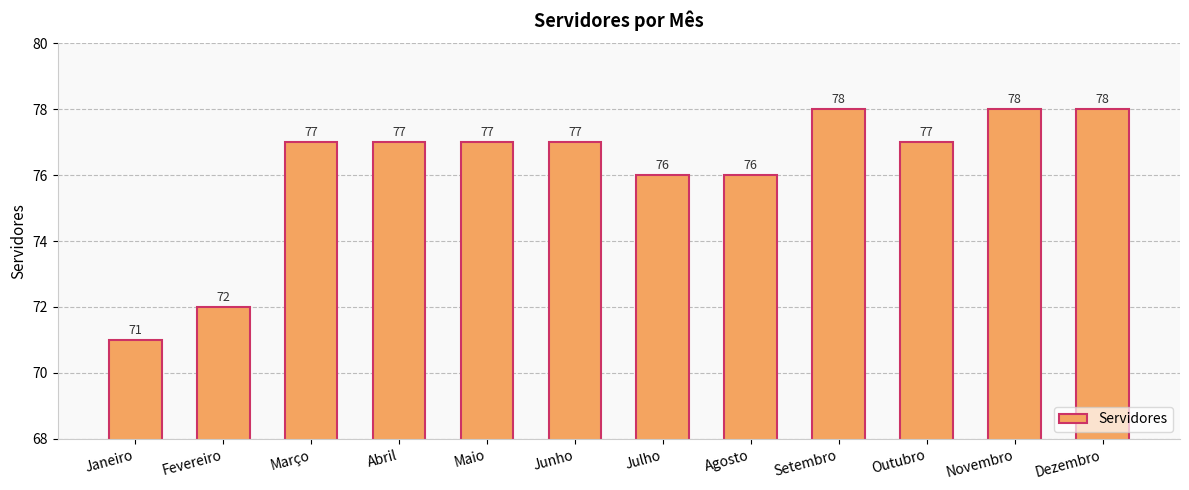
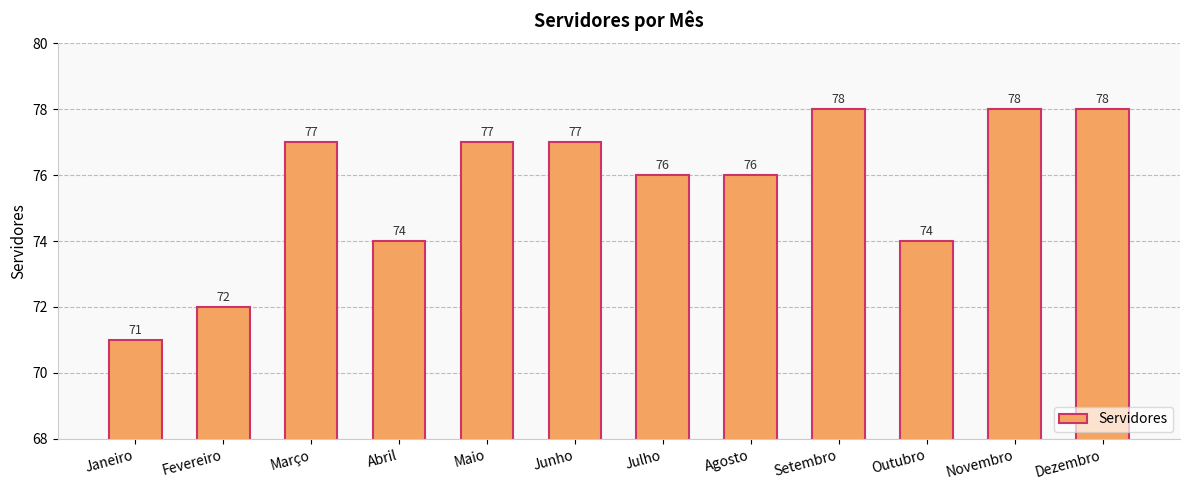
Abril: 77 -> 74
Outubro: 77 -> 74
